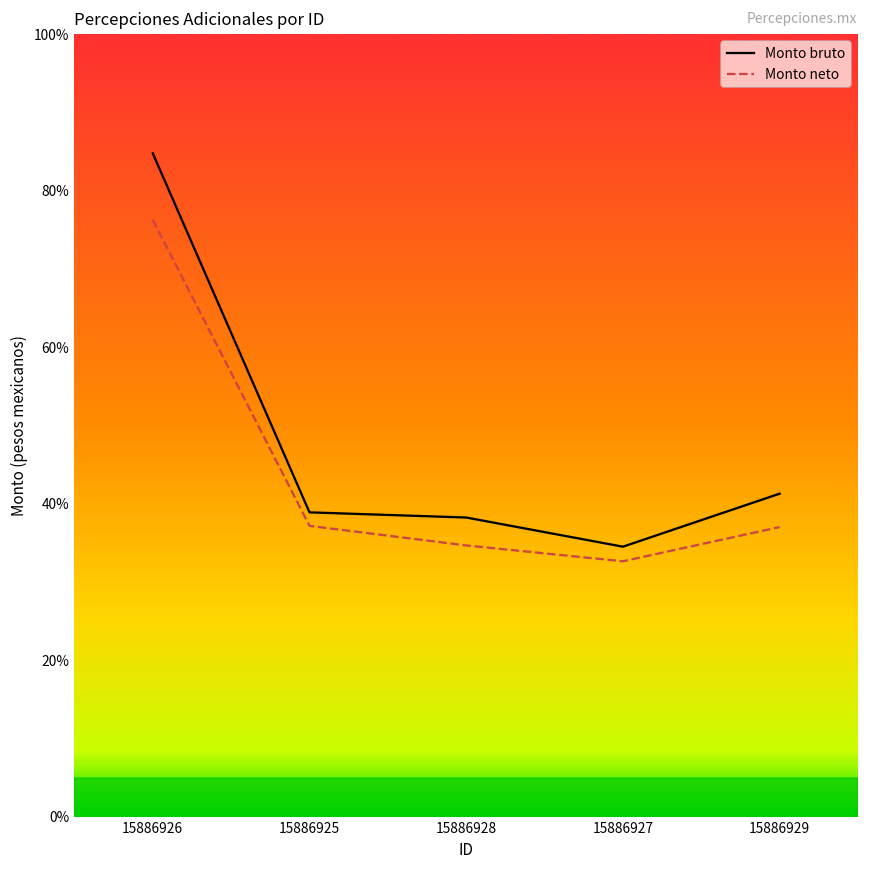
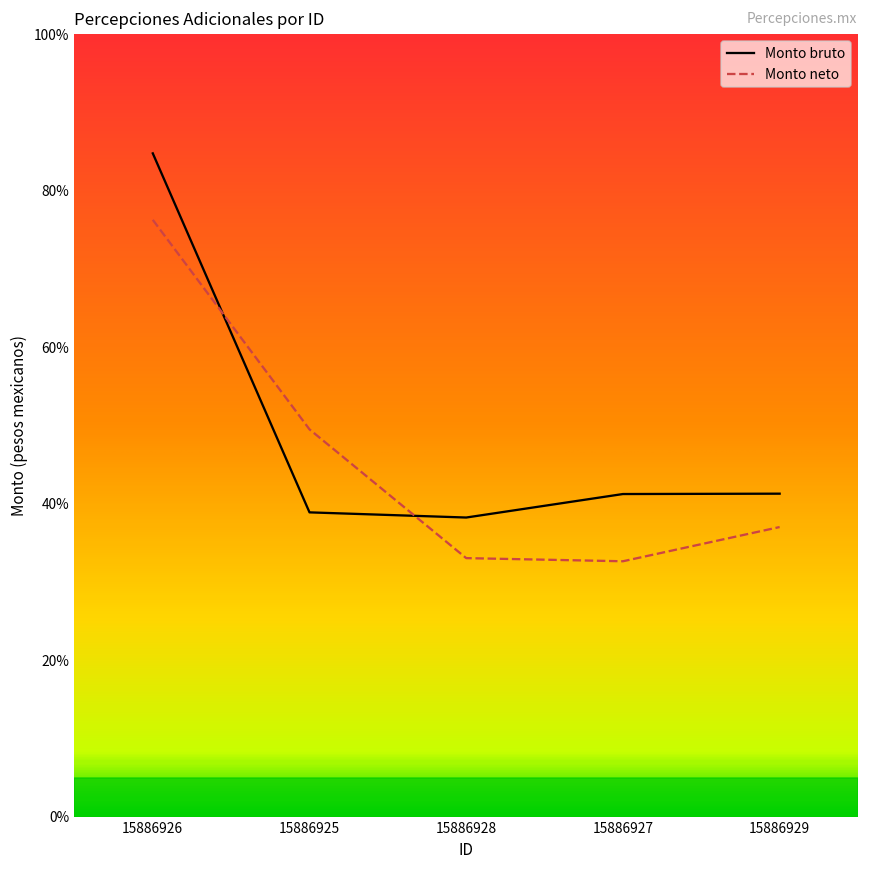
Monto neto, 15886925: 37% -> 50%
Monto neto, 15886928: 35% -> 33%
Monto bruto, 15886927: 35% -> 41%
